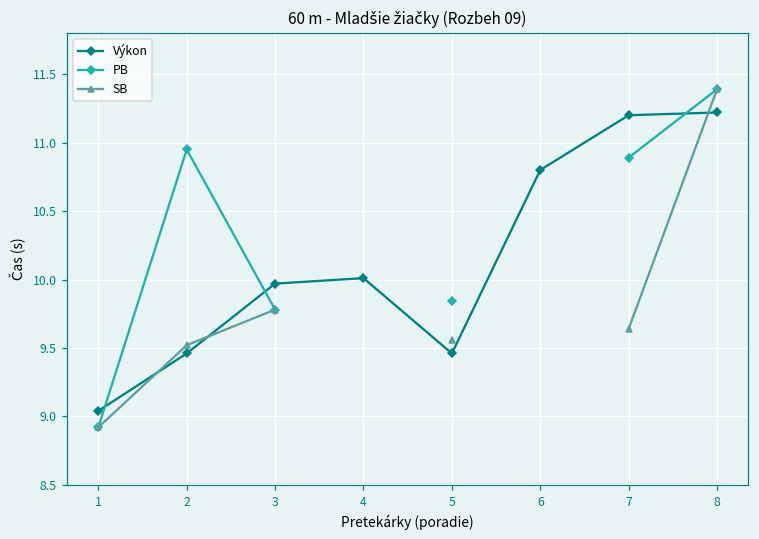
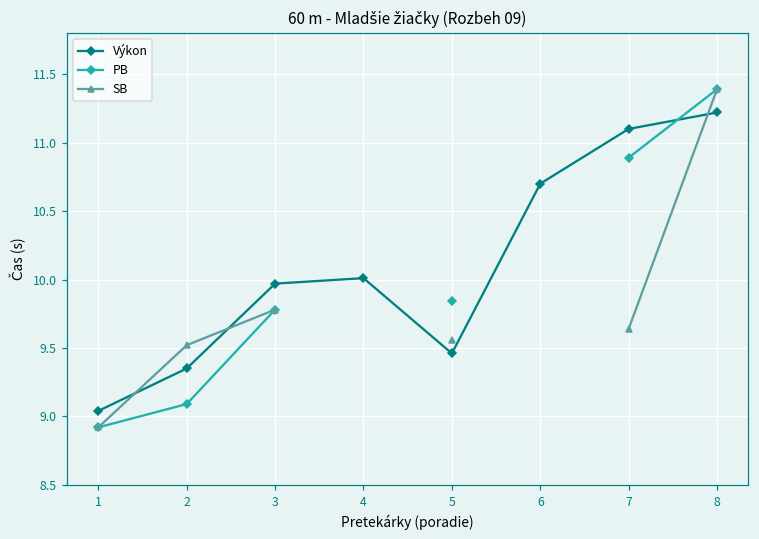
Výkon, 2: 9.46 -> 9.35
PB, 2: 10.95 -> 9.09
Výkon, 6: 10.8 -> 10.7
Výkon, 7: 11.2 -> 11.1
